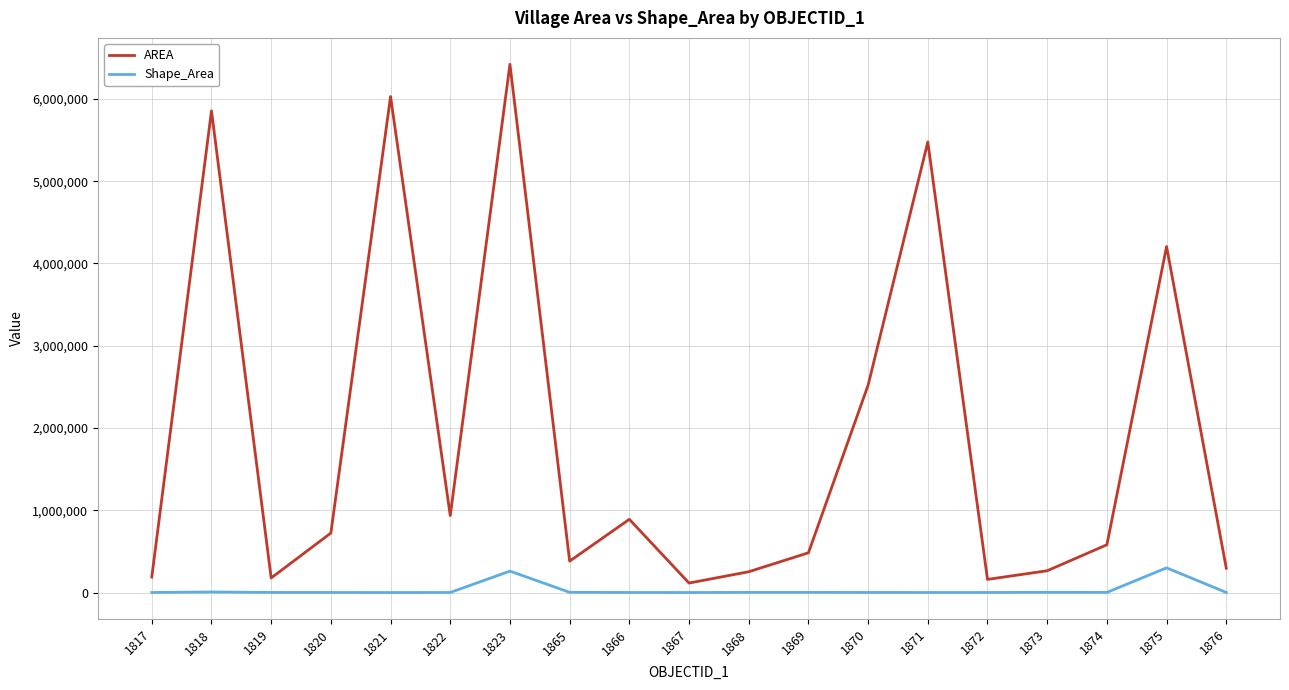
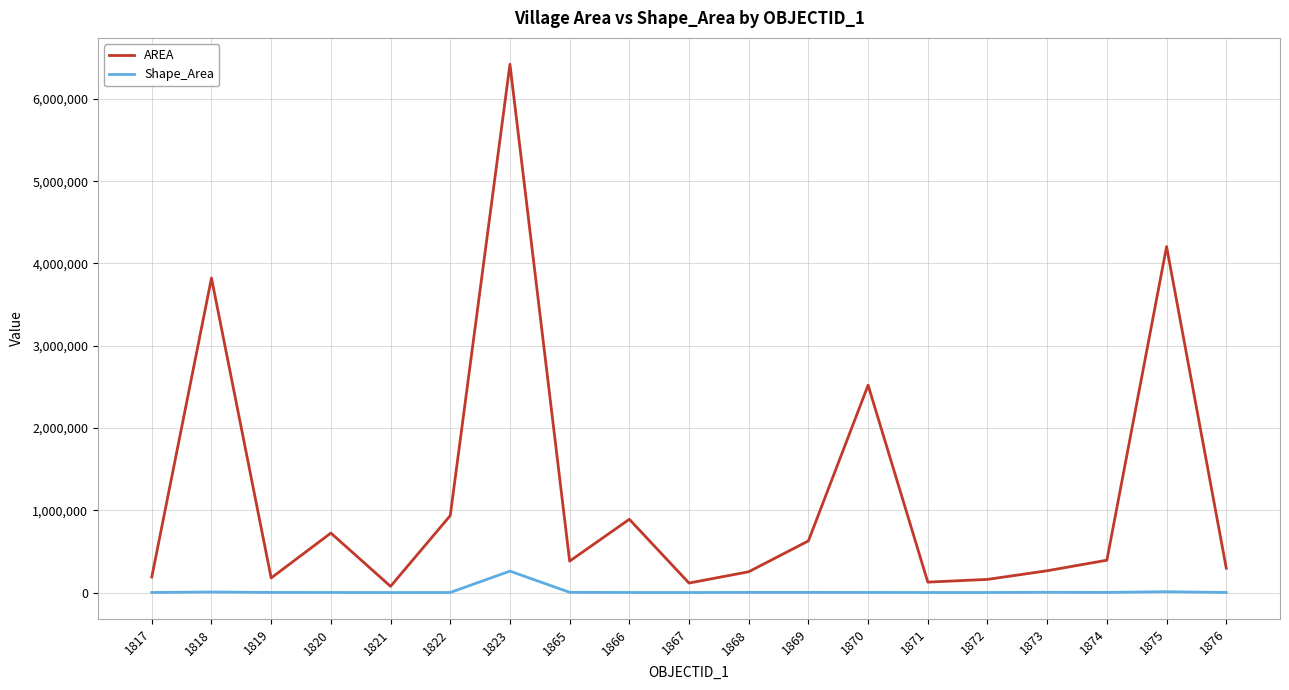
AREA, 1818: 5,900,000 -> 3,800,000
AREA, 1821: 6,000,000 -> 100,000
AREA, 1869: 500,000 -> 600,000
AREA, 1871: 5,500,000 -> 100,000
AREA, 1874: 600,000 -> 400,000
Shape_Area, 1875: 300,000 -> 0
